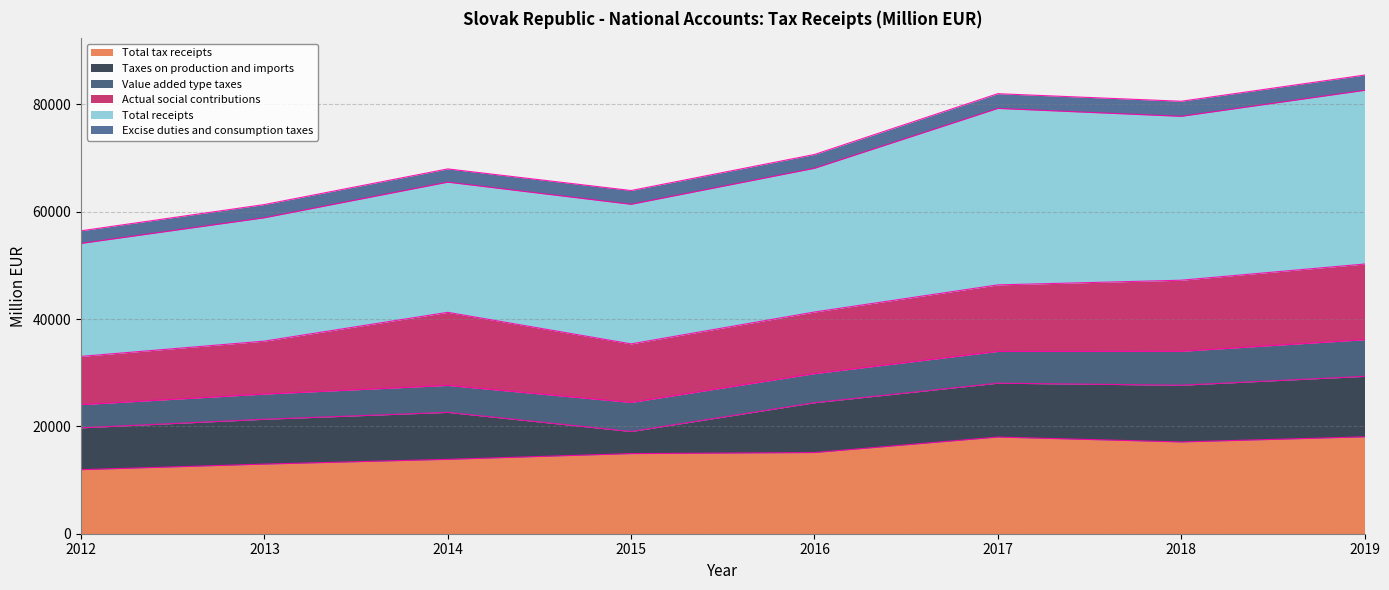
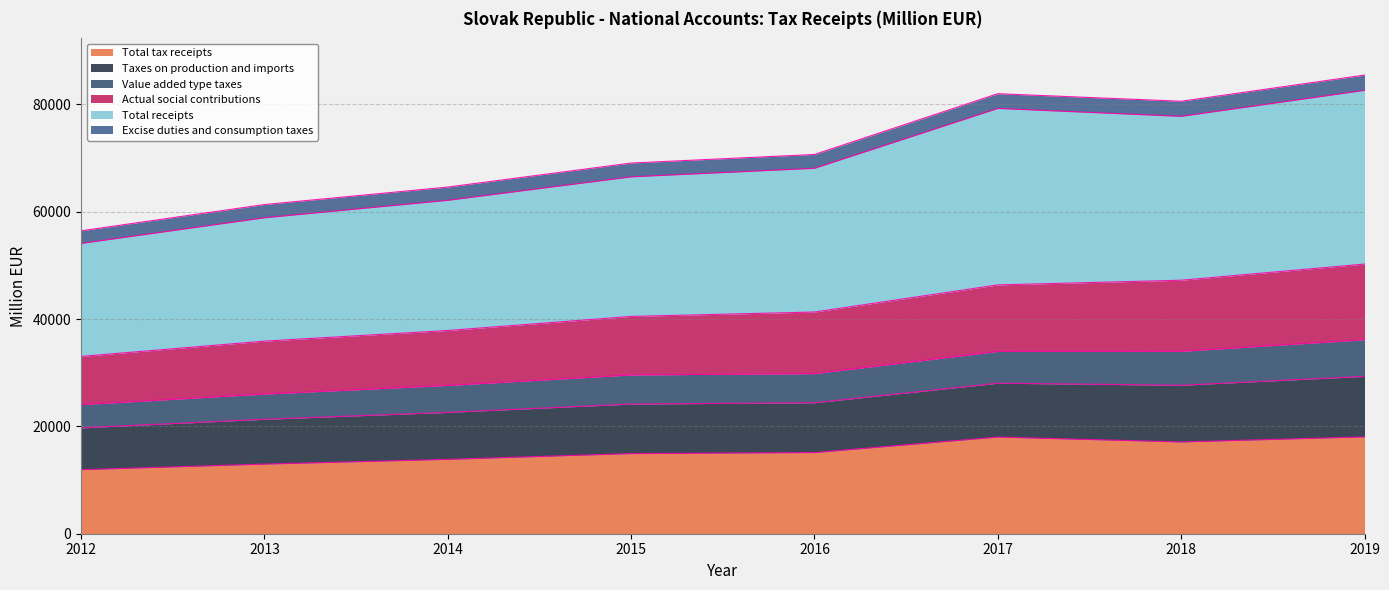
Actual social contributions, 2014: 14000 -> 10000
Taxes on production and imports, 2015: 4000 -> 9000
